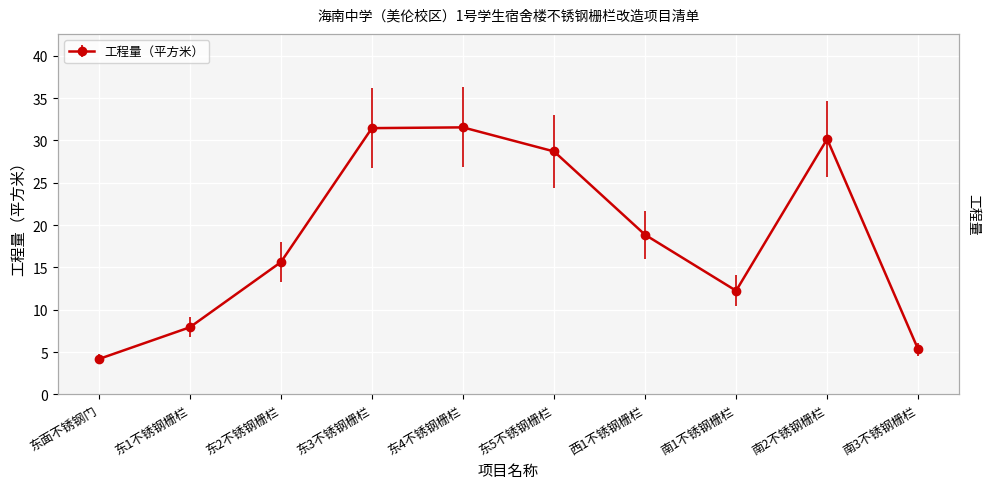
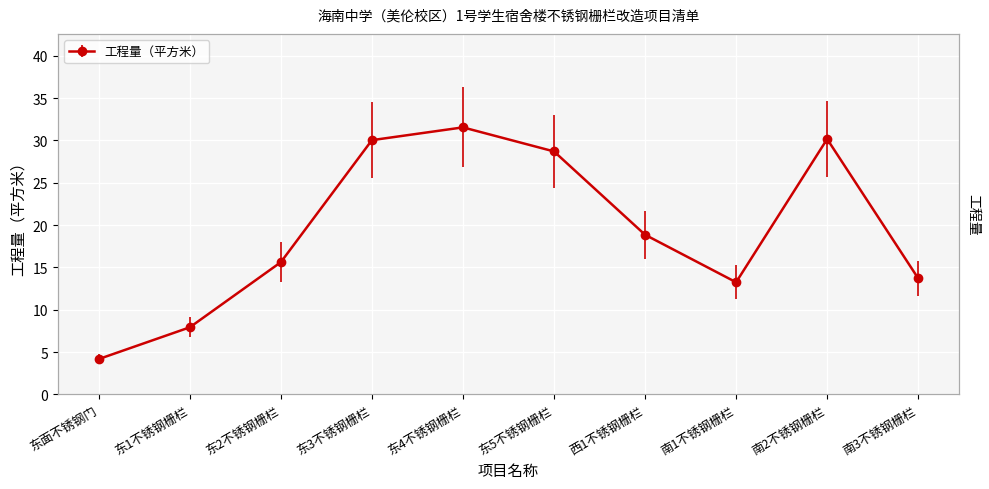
东3不锈钢栅栏: 31 -> 30
南1不锈钢栅栏: 12 -> 13
南3不锈钢栅栏: 5 -> 14
